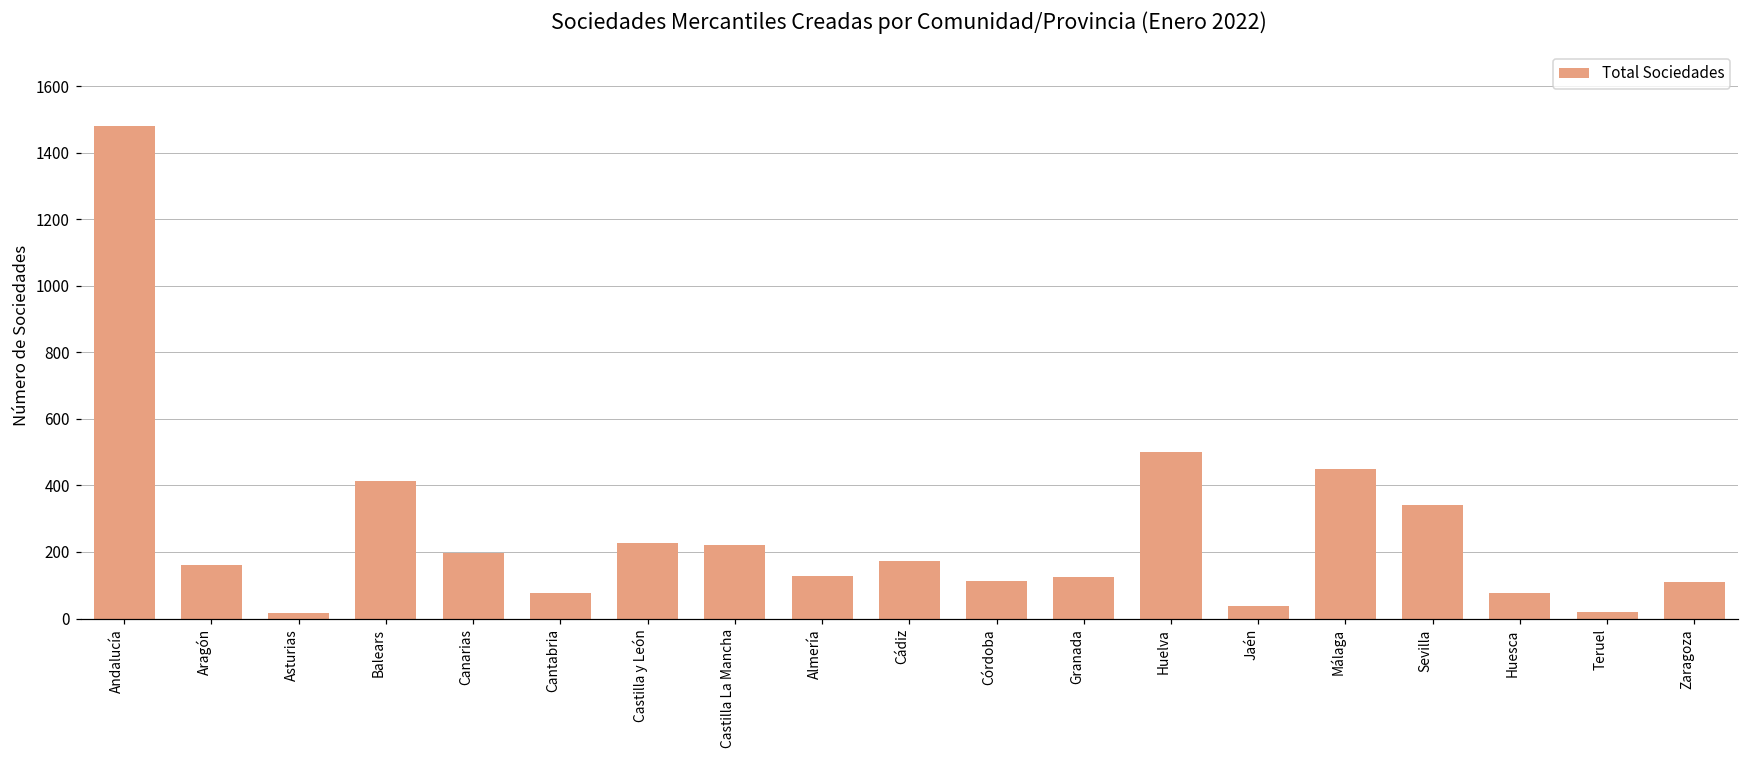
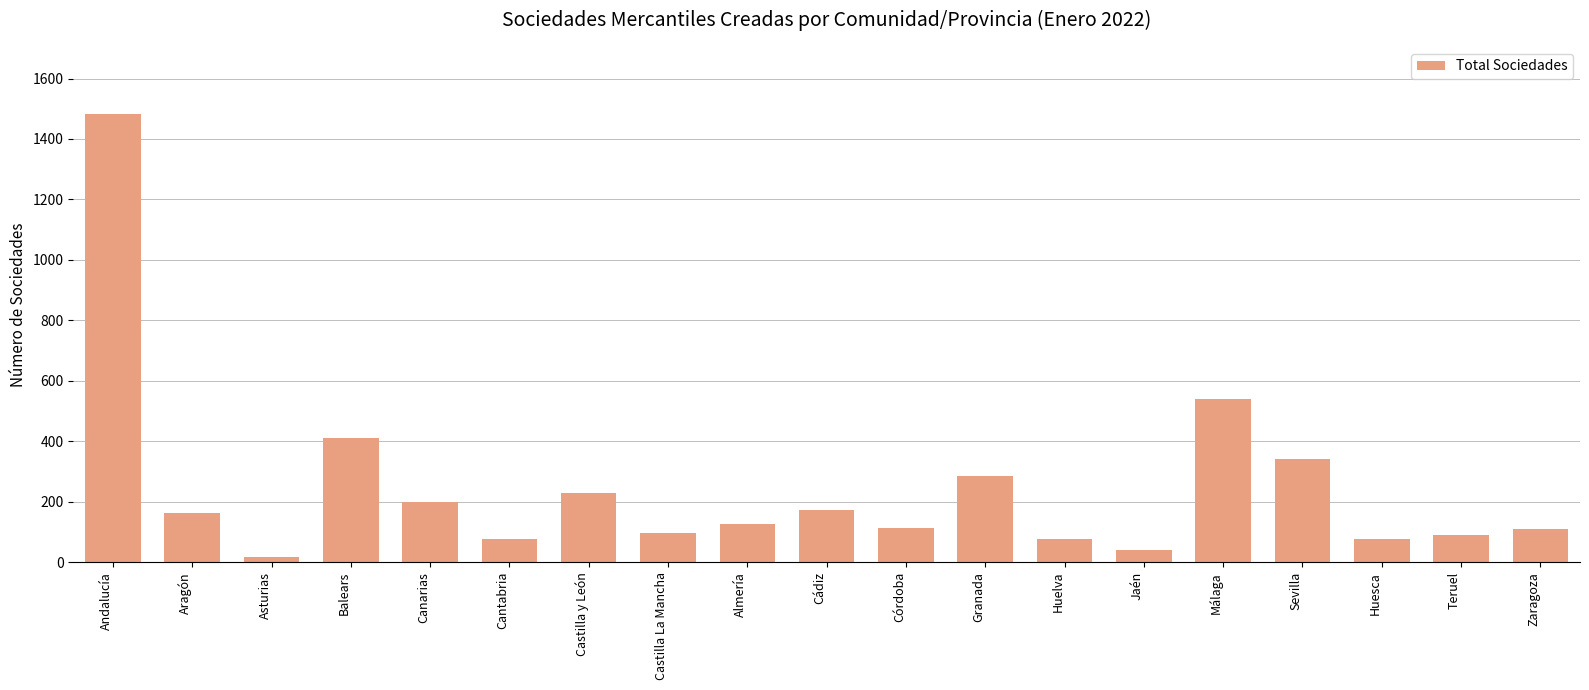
Castilla La Mancha: 220 -> 100
Granada: 130 -> 290
Huelva: 500 -> 80
Málaga: 450 -> 540
Teruel: 20 -> 90
